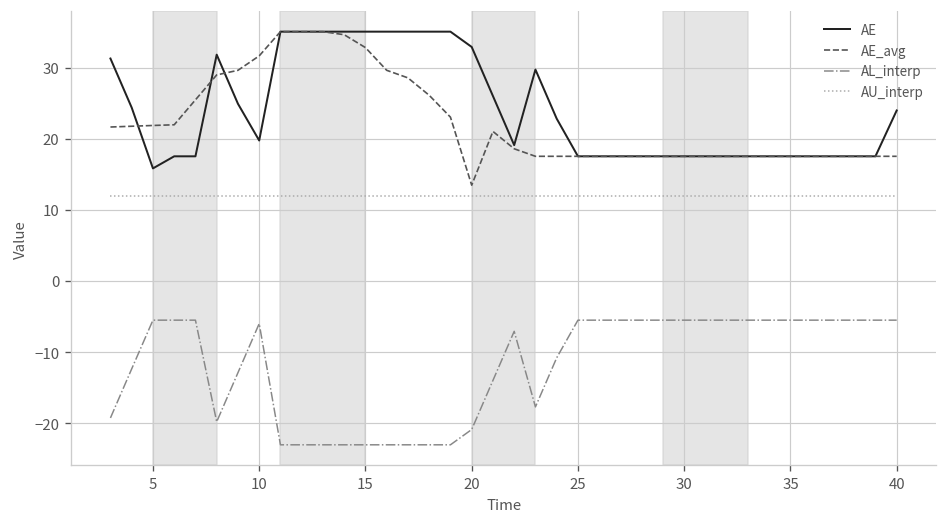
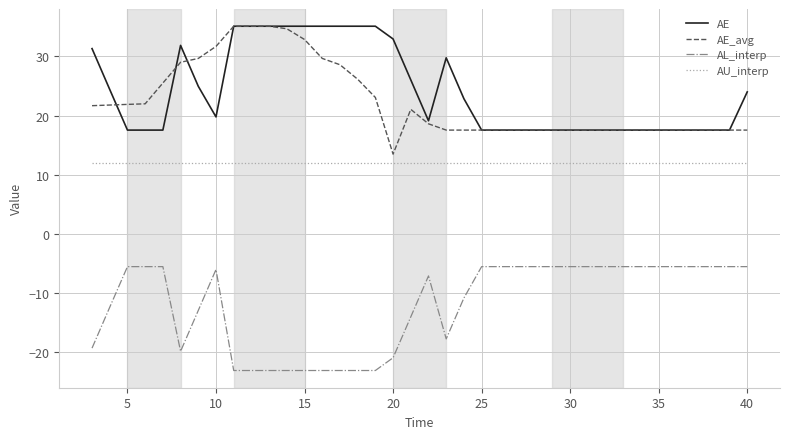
AE, 5: 16 -> 18
